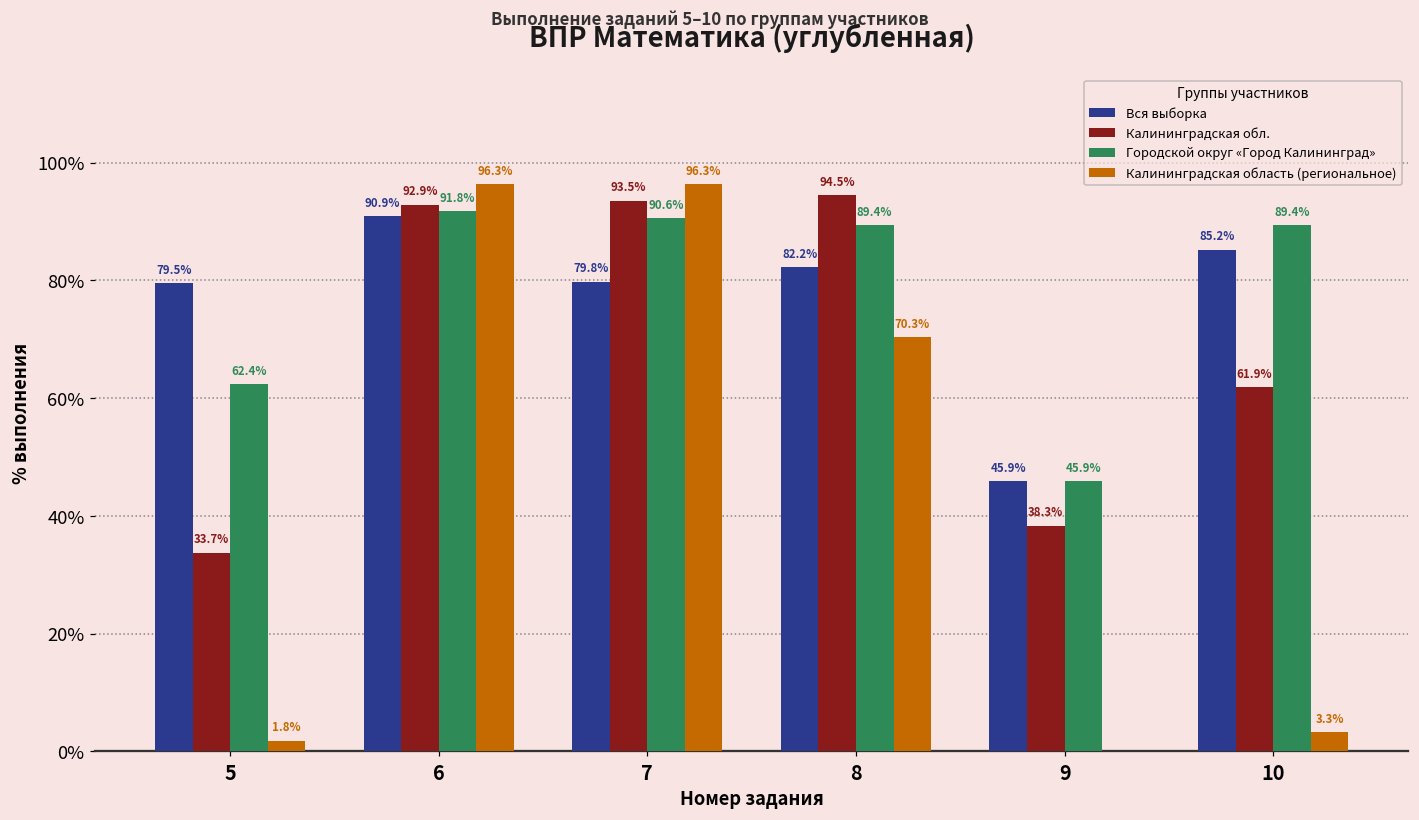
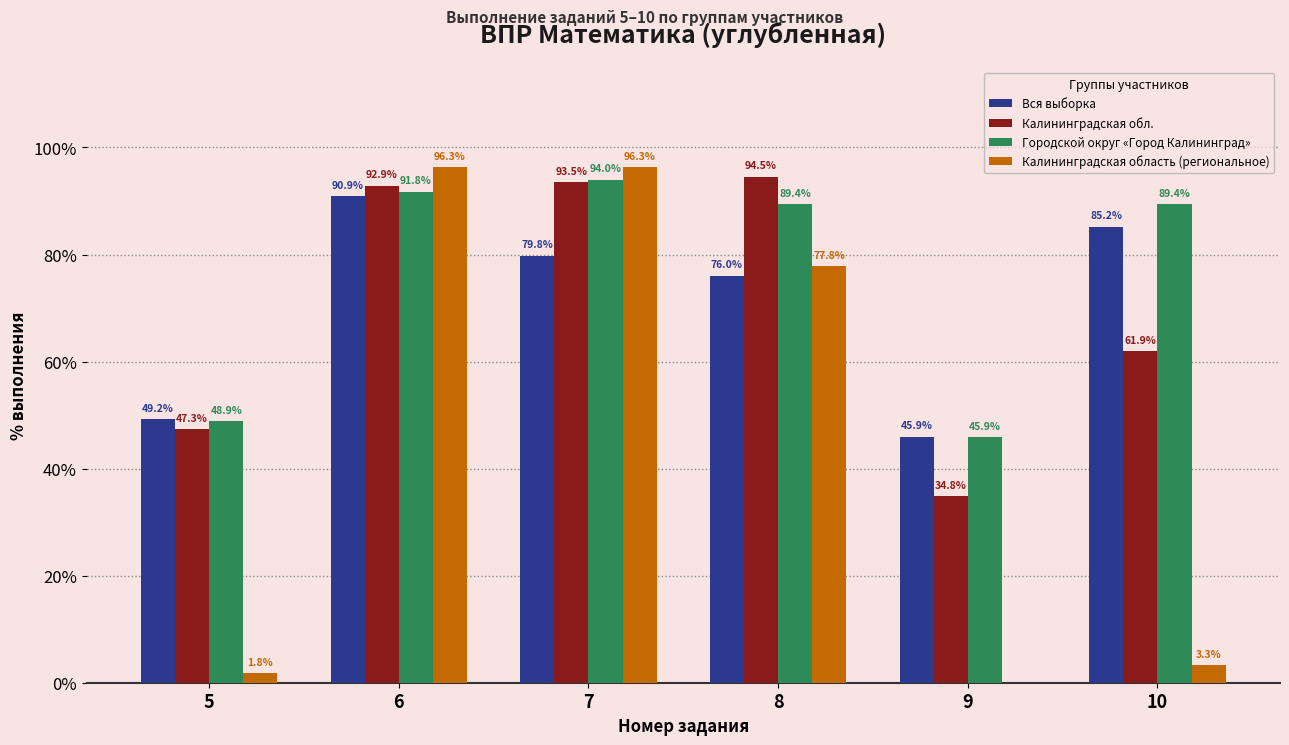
Вся выборка, 5: 79.5% -> 49.2%
Калининградская обл., 5: 33.7% -> 47.3%
Городской округ «Город Калининград», 5: 62.4% -> 48.9%
Городской округ «Город Калининград», 7: 90.6% -> 94.0%
Вся выборка, 8: 82.2% -> 76.0%
Калининградская область (региональное), 8: 70.3% -> 77.8%
Калининградская обл., 9: 38.3% -> 34.8%
